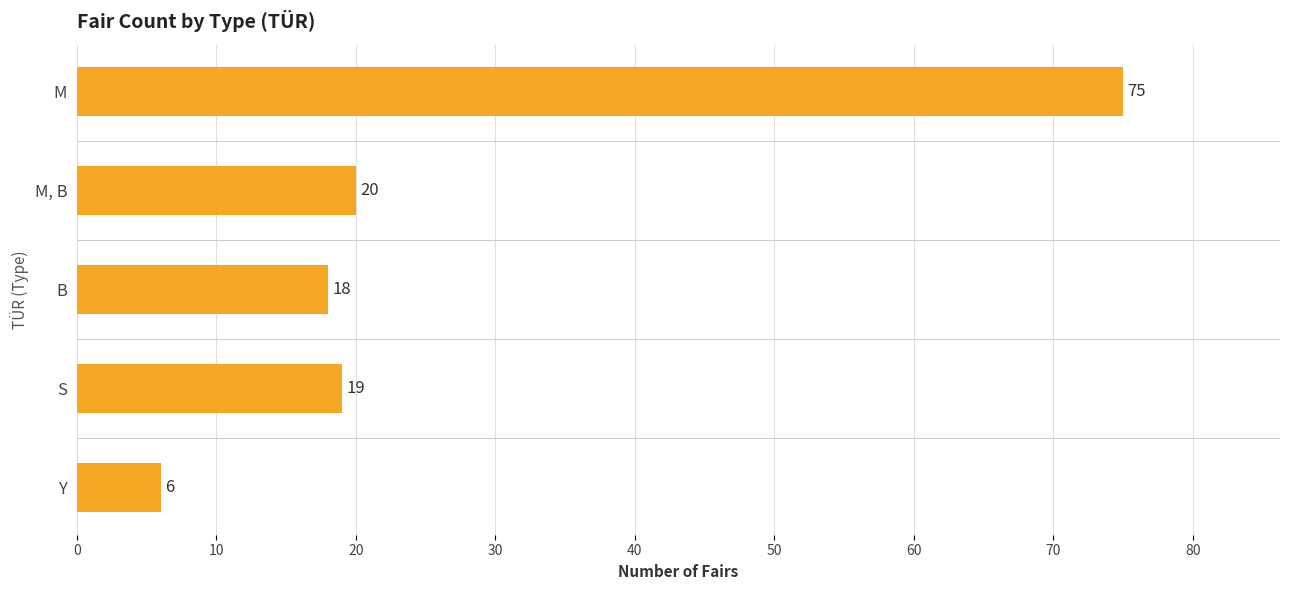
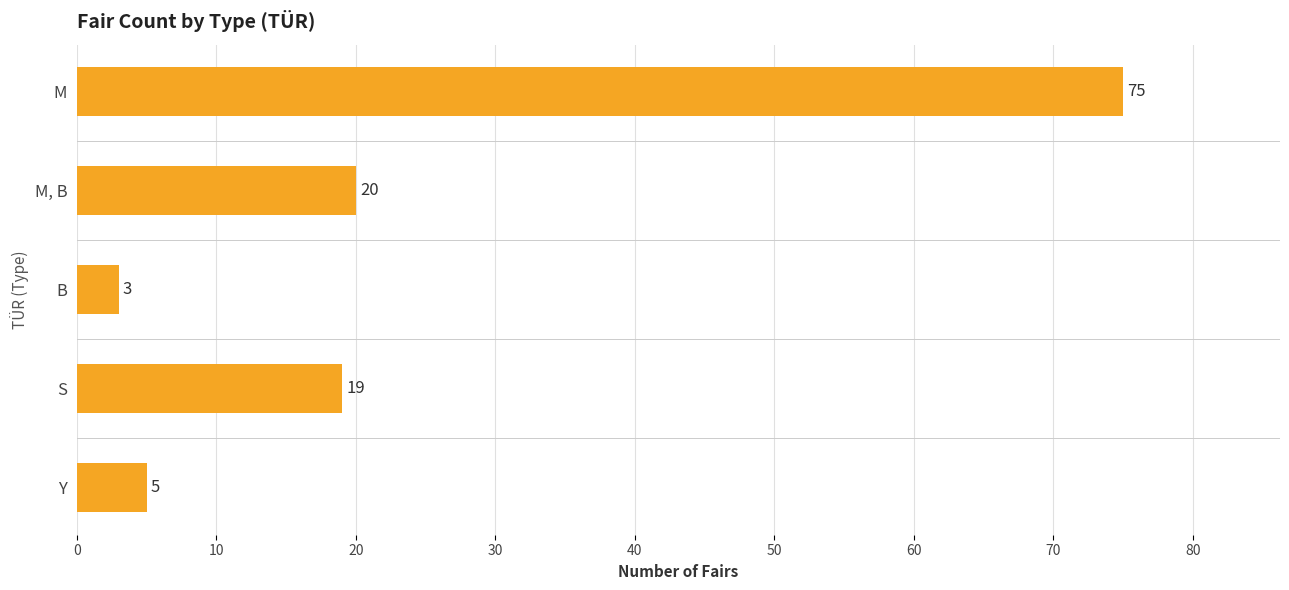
B: 18 -> 3
Y: 6 -> 5
